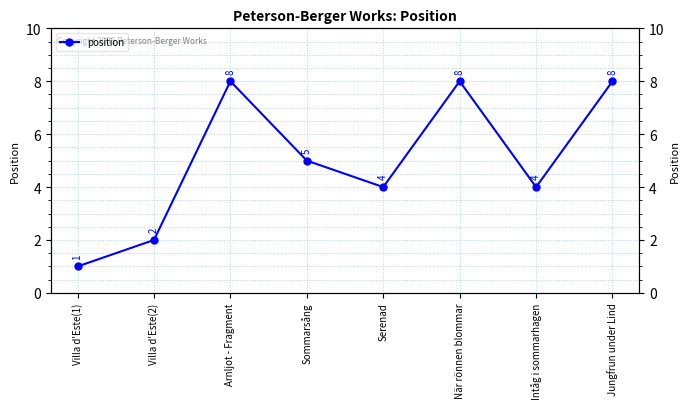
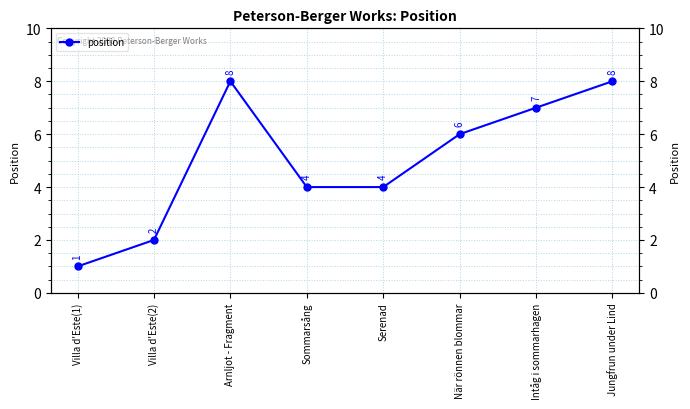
Sommarsång: 5 -> 4
När rönnen blommar: 8 -> 6
Intåg i sommarhagen: 4 -> 7
